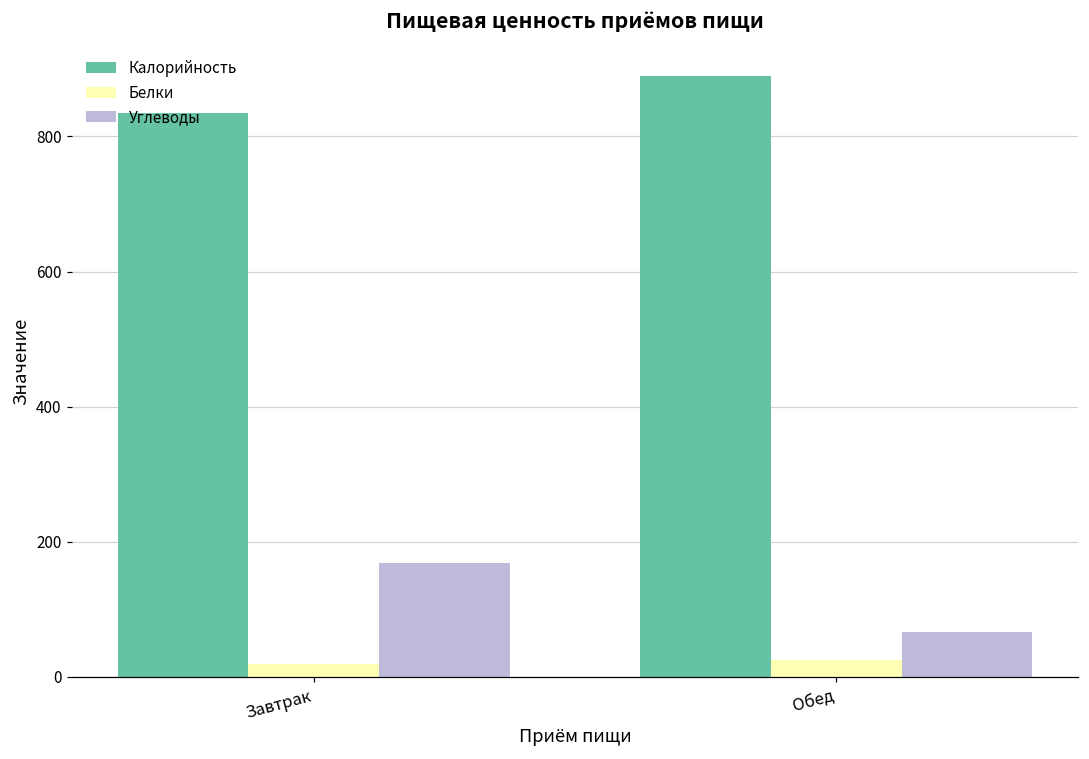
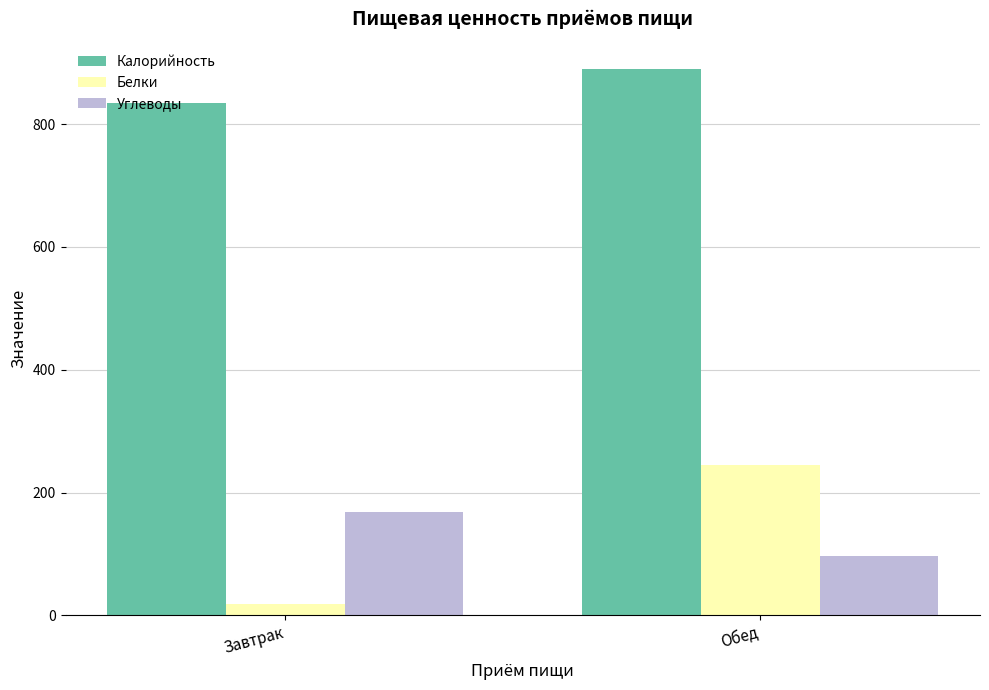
Белки, Обед: 20 -> 240
Углеводы, Обед: 70 -> 100
